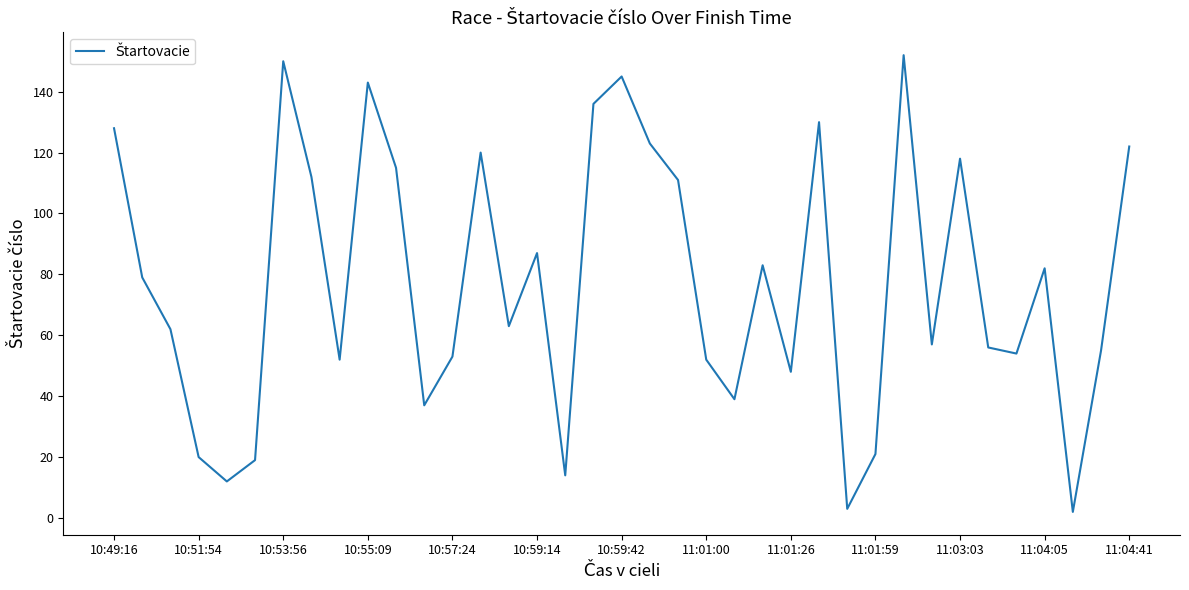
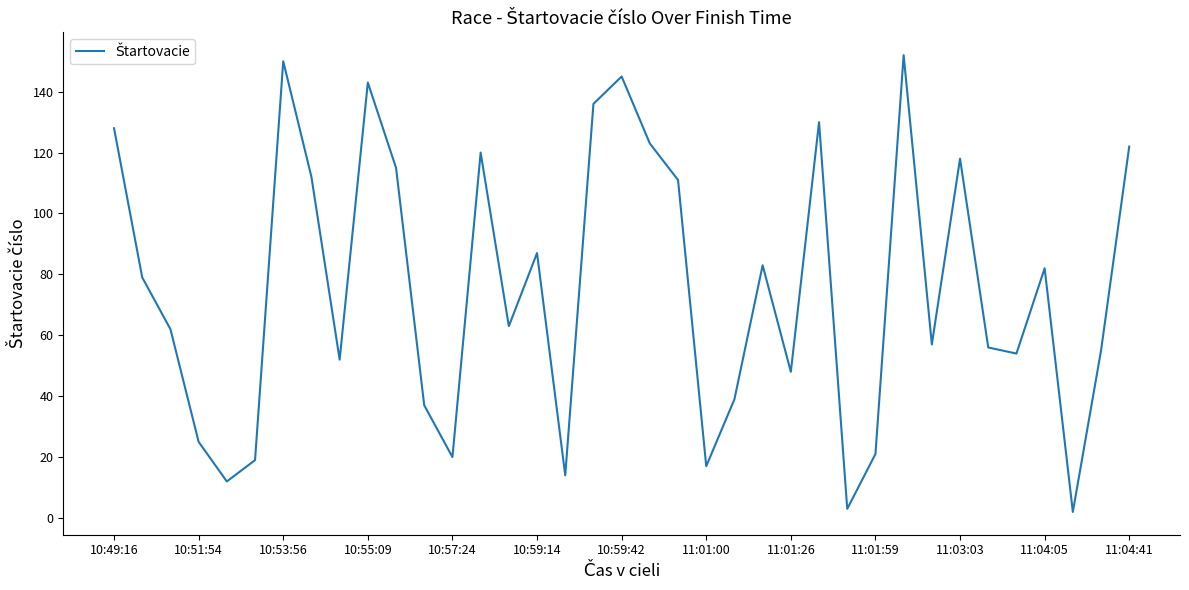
10:51:54: 20 -> 25
10:57:24: 53 -> 20
11:01:00: 52 -> 17
